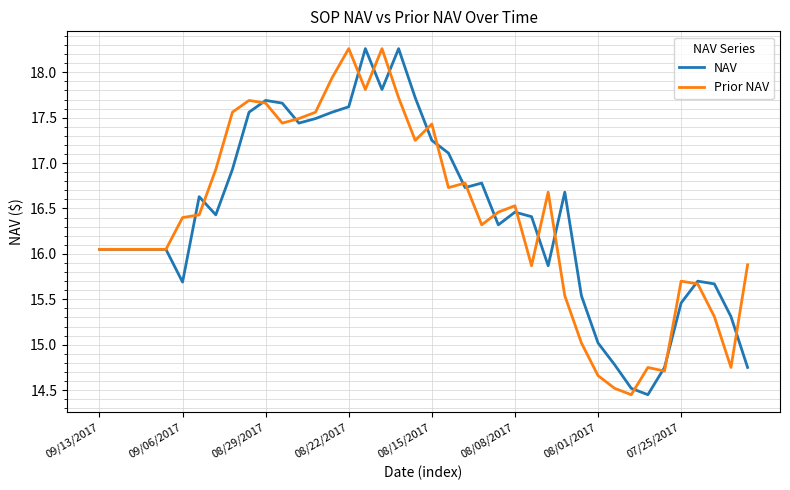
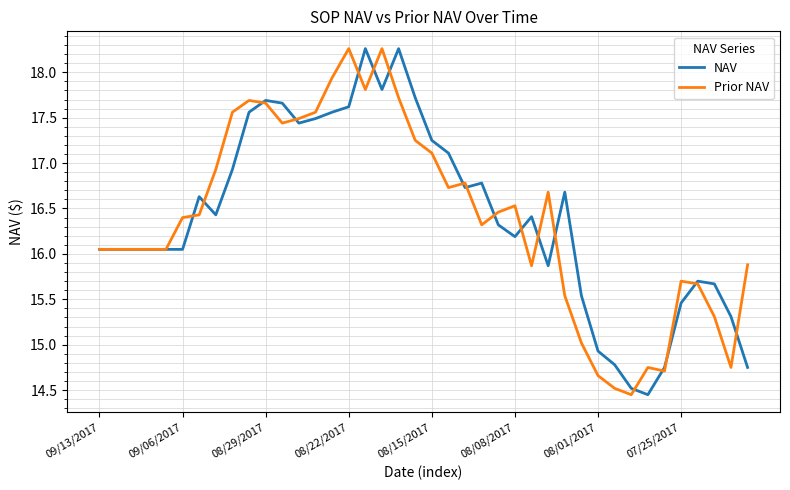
NAV, 09/06/2017: 15.7 -> 16.1
Prior NAV, 08/15/2017: 17.4 -> 17.1
NAV, 08/08/2017: 16.5 -> 16.2
NAV, 08/01/2017: 15.0 -> 14.9
